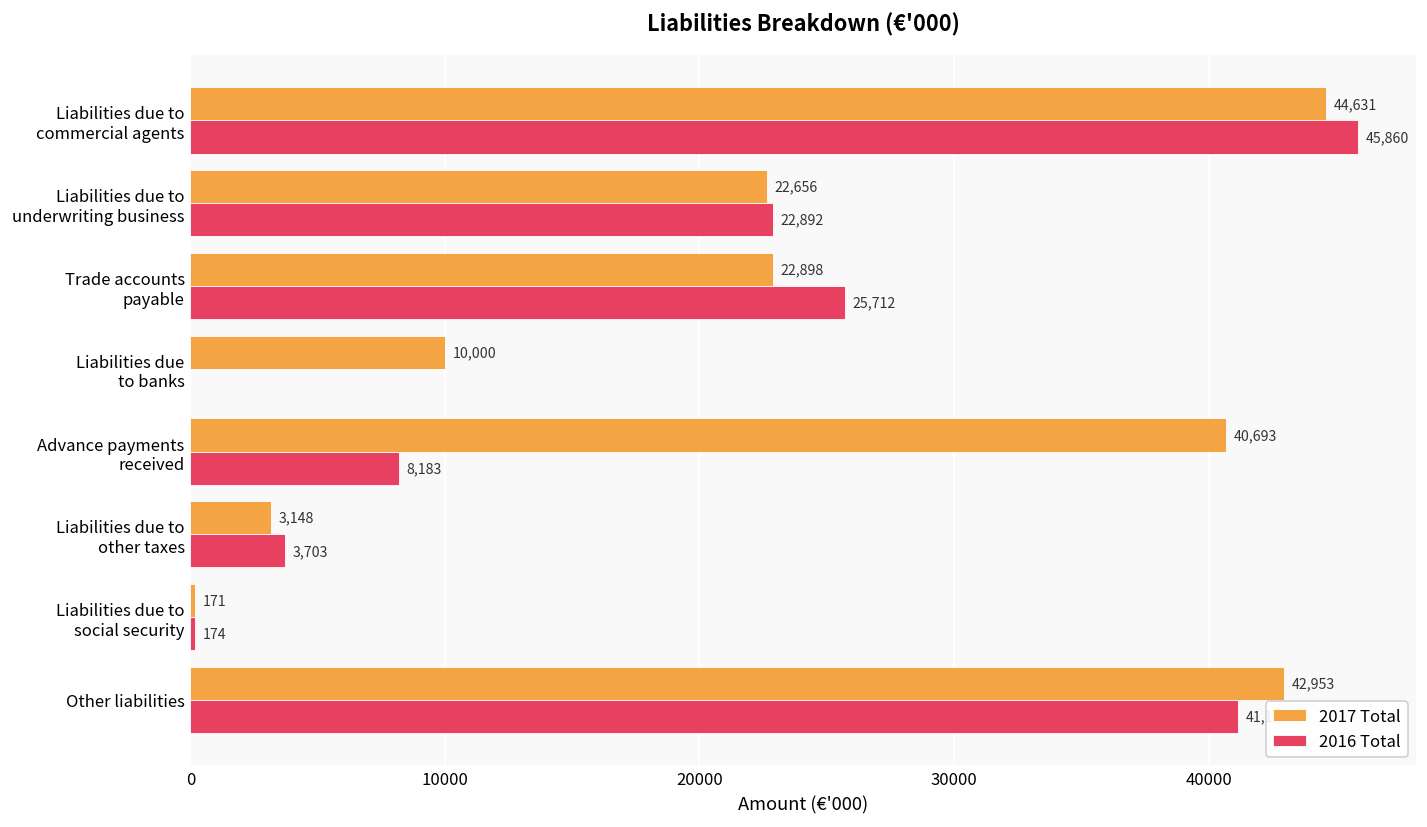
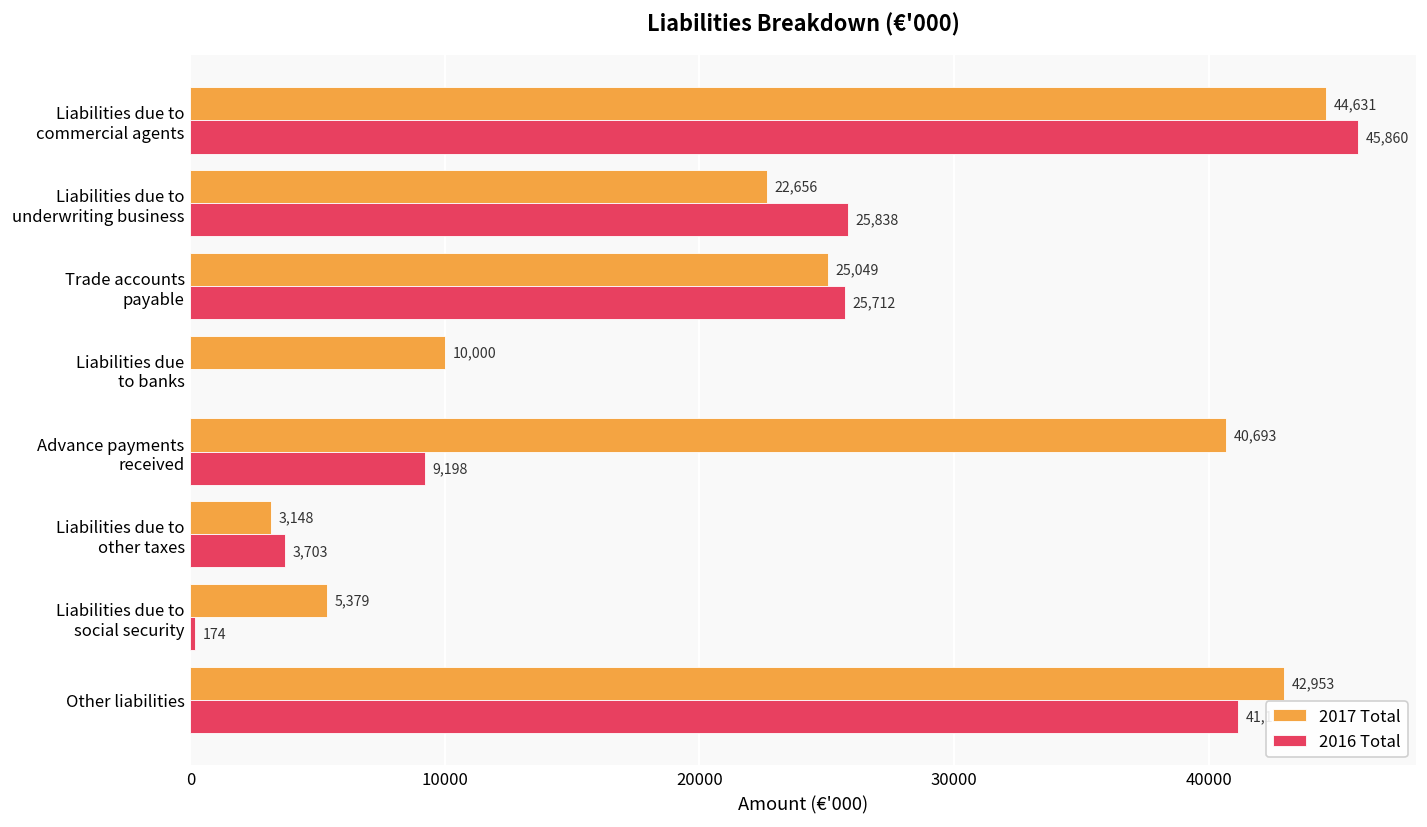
2016 Total, Liabilities due to underwriting business: 22,892 -> 25,838
2017 Total, Trade accounts payable: 22,898 -> 25,049
2016 Total, Advance payments received: 8,183 -> 9,198
2017 Total, Liabilities due to social security: 171 -> 5,379
